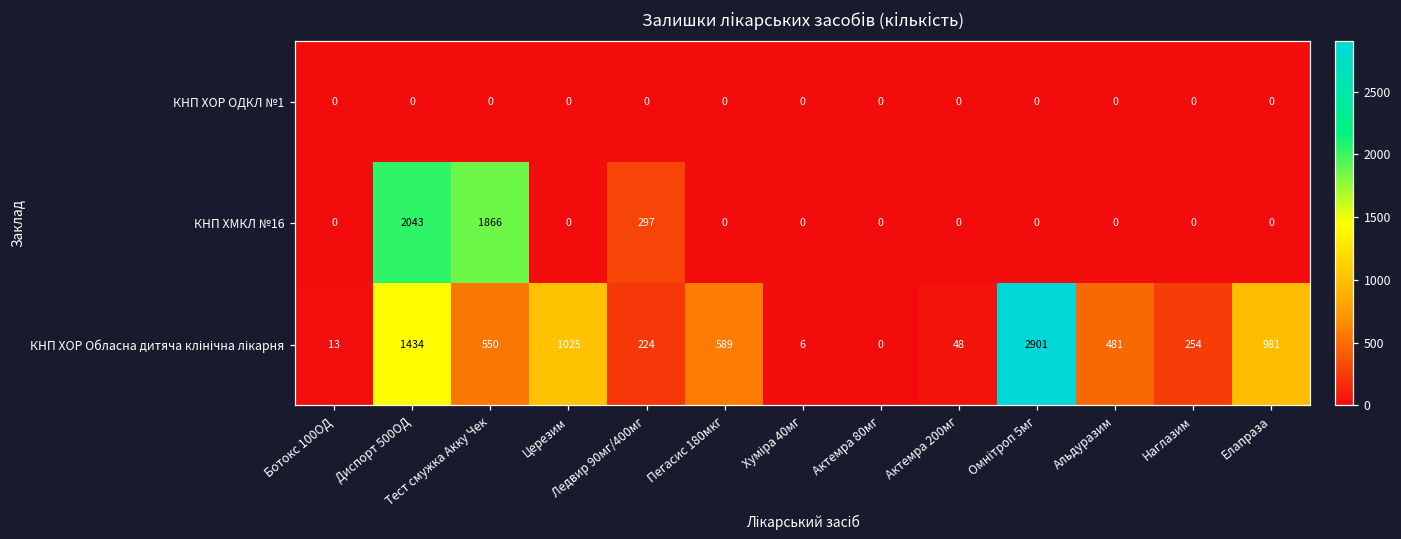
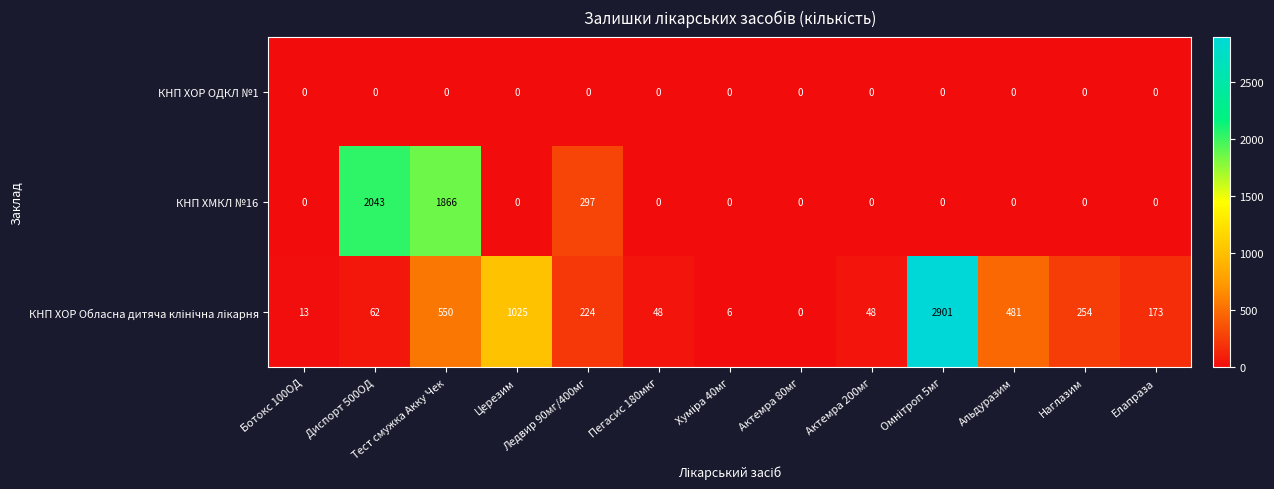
КНП ХОР Обласна дитяча клінічна лікарня, Диспорт 500ОД: 1434 -> 62
КНП ХОР Обласна дитяча клінічна лікарня, Пегасис 180мкг: 589 -> 48
КНП ХОР Обласна дитяча клінічна лікарня, Елапраза: 981 -> 173
